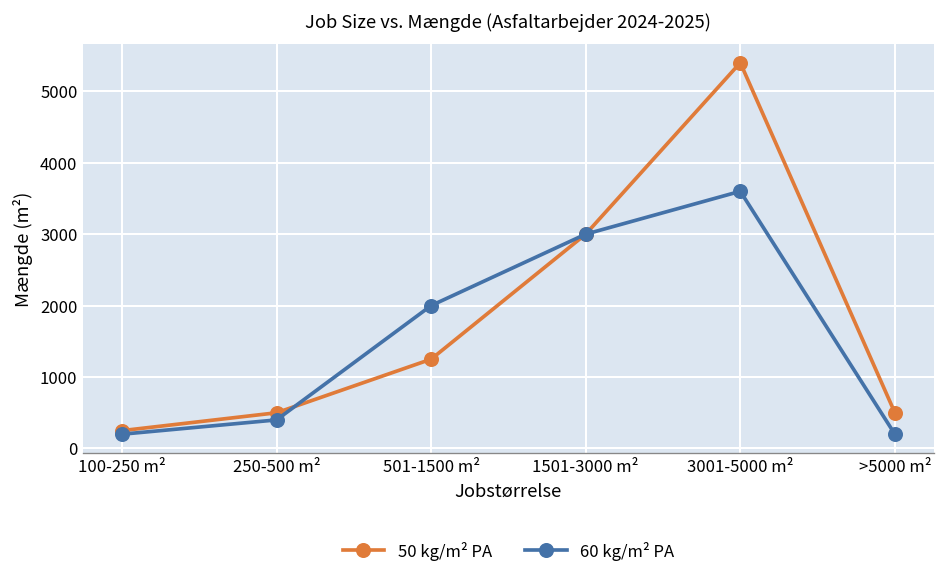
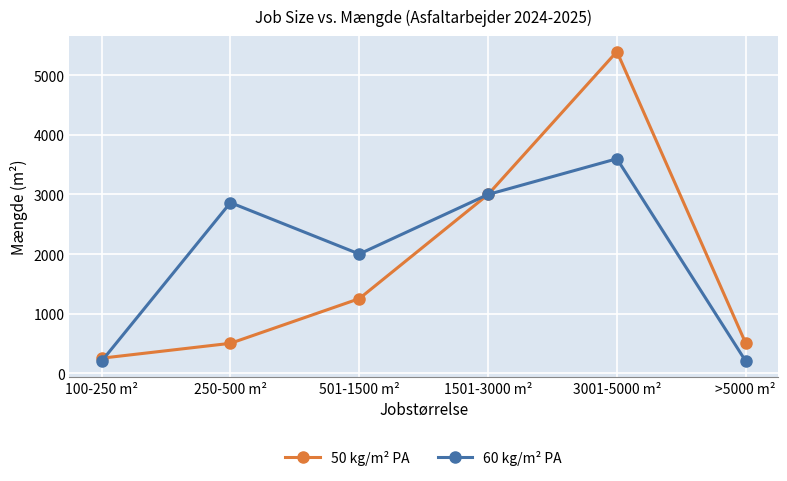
60 kg/m² PA, 250-500 m²: 400 -> 2900
